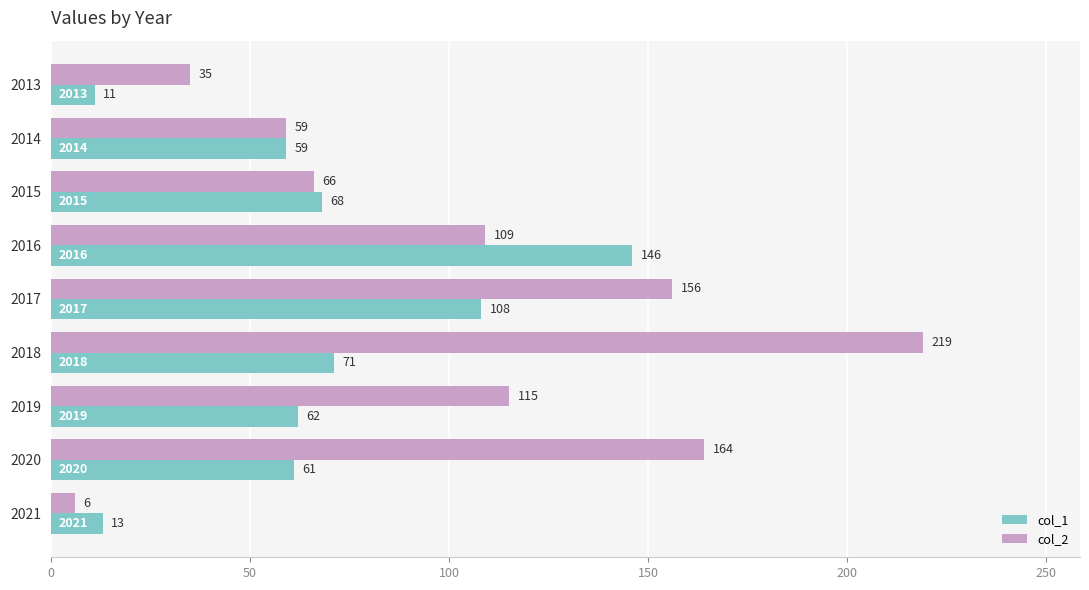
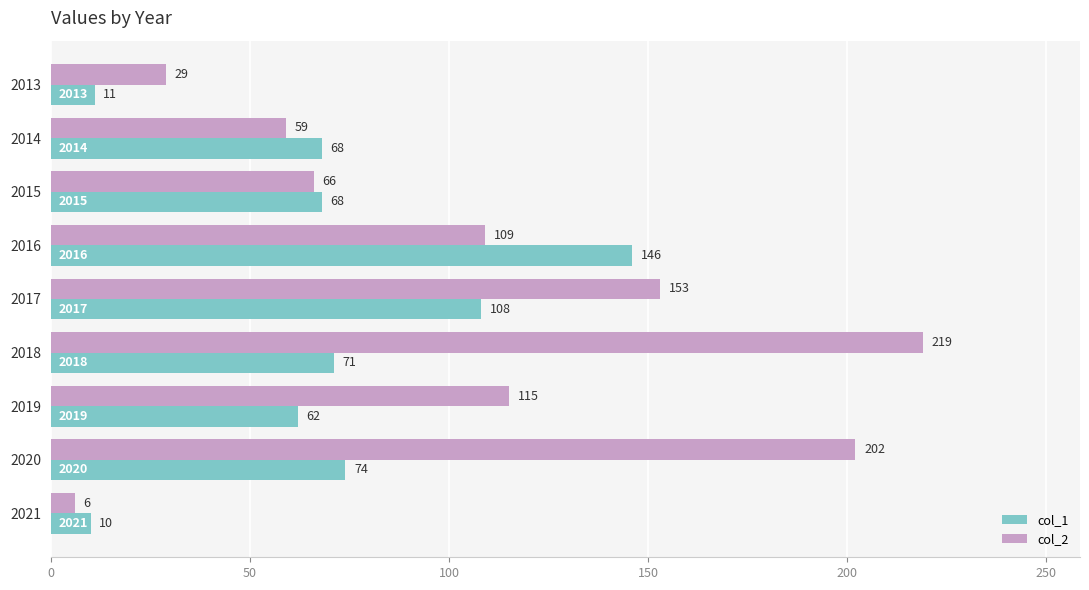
col_2, 2013: 35 -> 29
col_1, 2014: 59 -> 68
col_2, 2017: 156 -> 153
col_2, 2020: 164 -> 202
col_1, 2020: 61 -> 74
col_1, 2021: 13 -> 10
